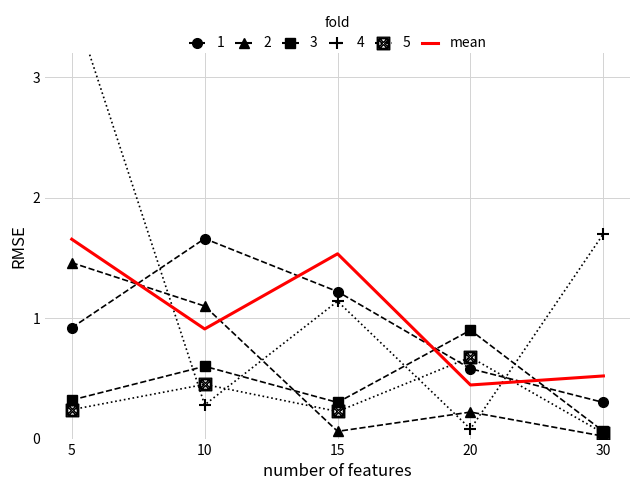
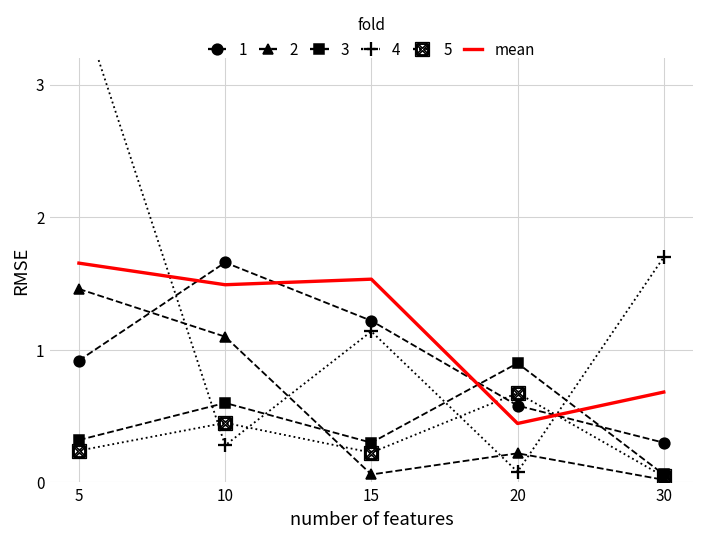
mean, 10: 0.91 -> 1.49
mean, 30: 0.52 -> 0.68
